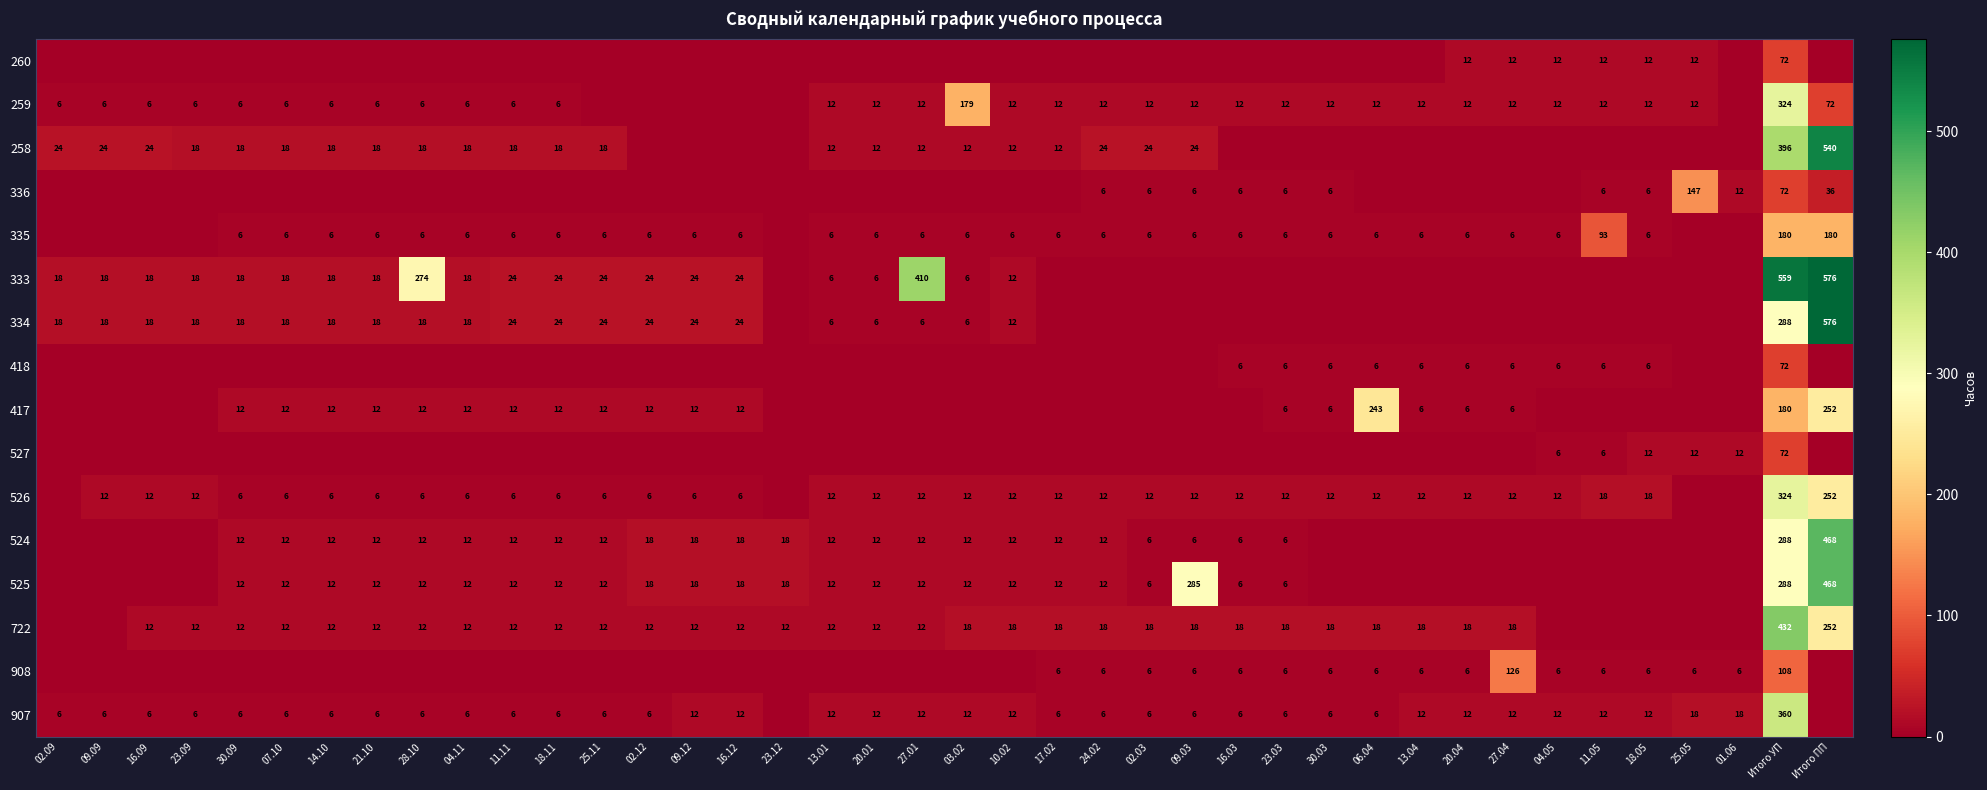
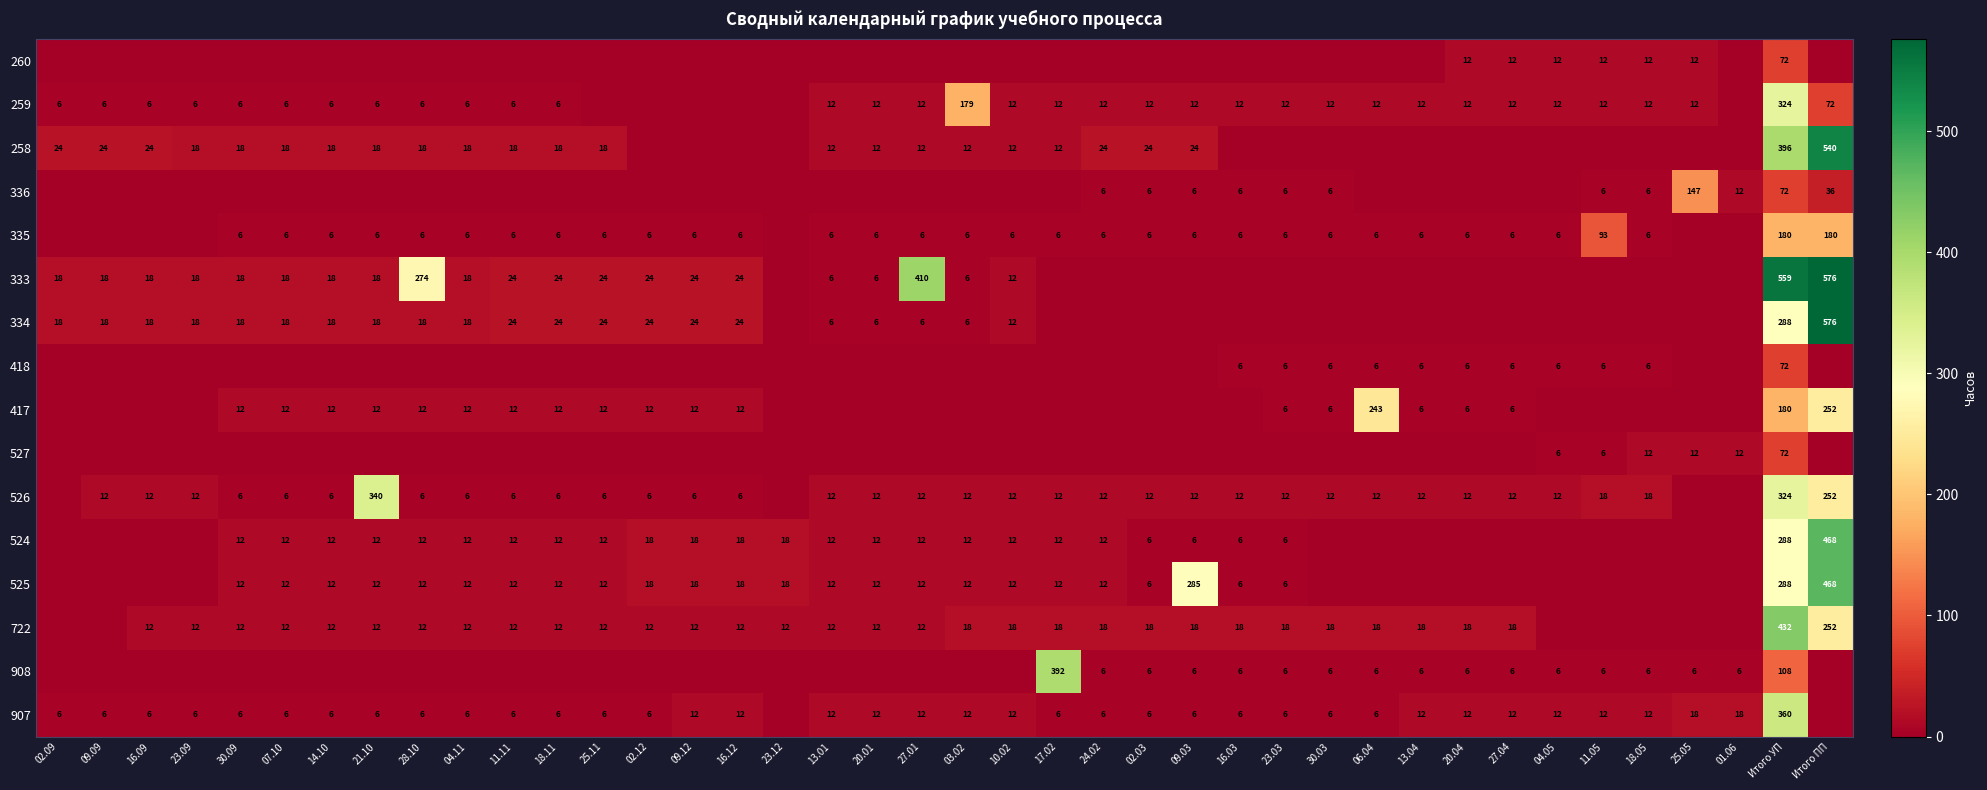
526, 21.10: 6 -> 340
908, 17.02: 6 -> 392
908, 27.04: 126 -> 6
